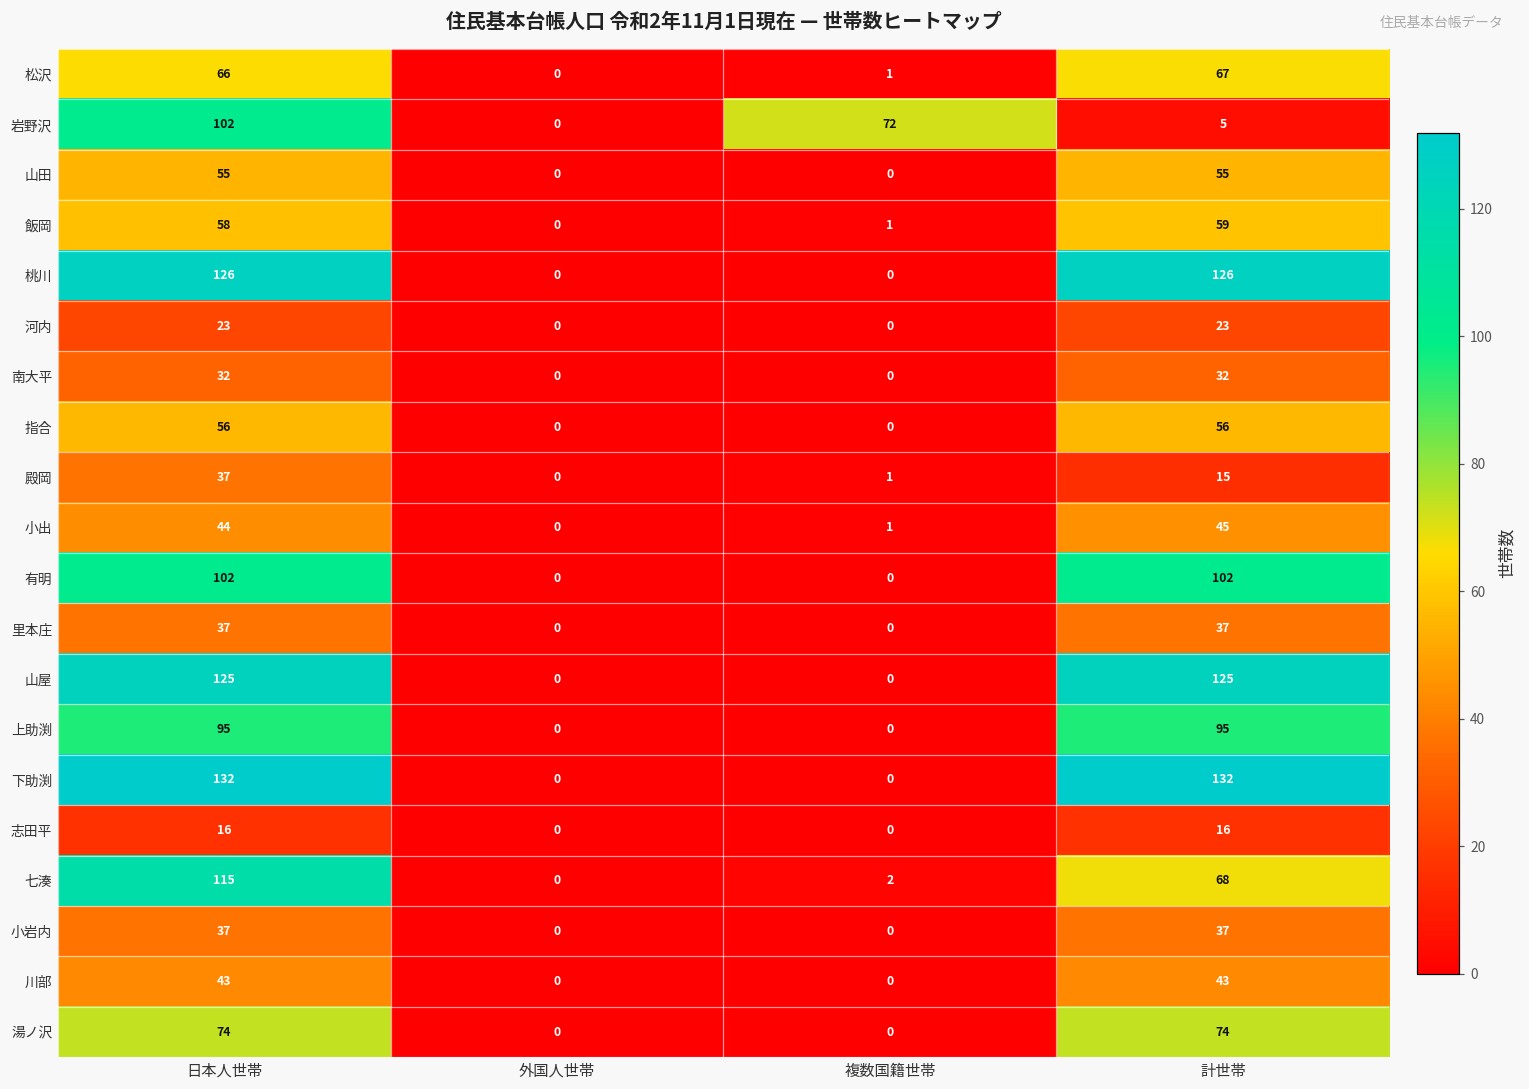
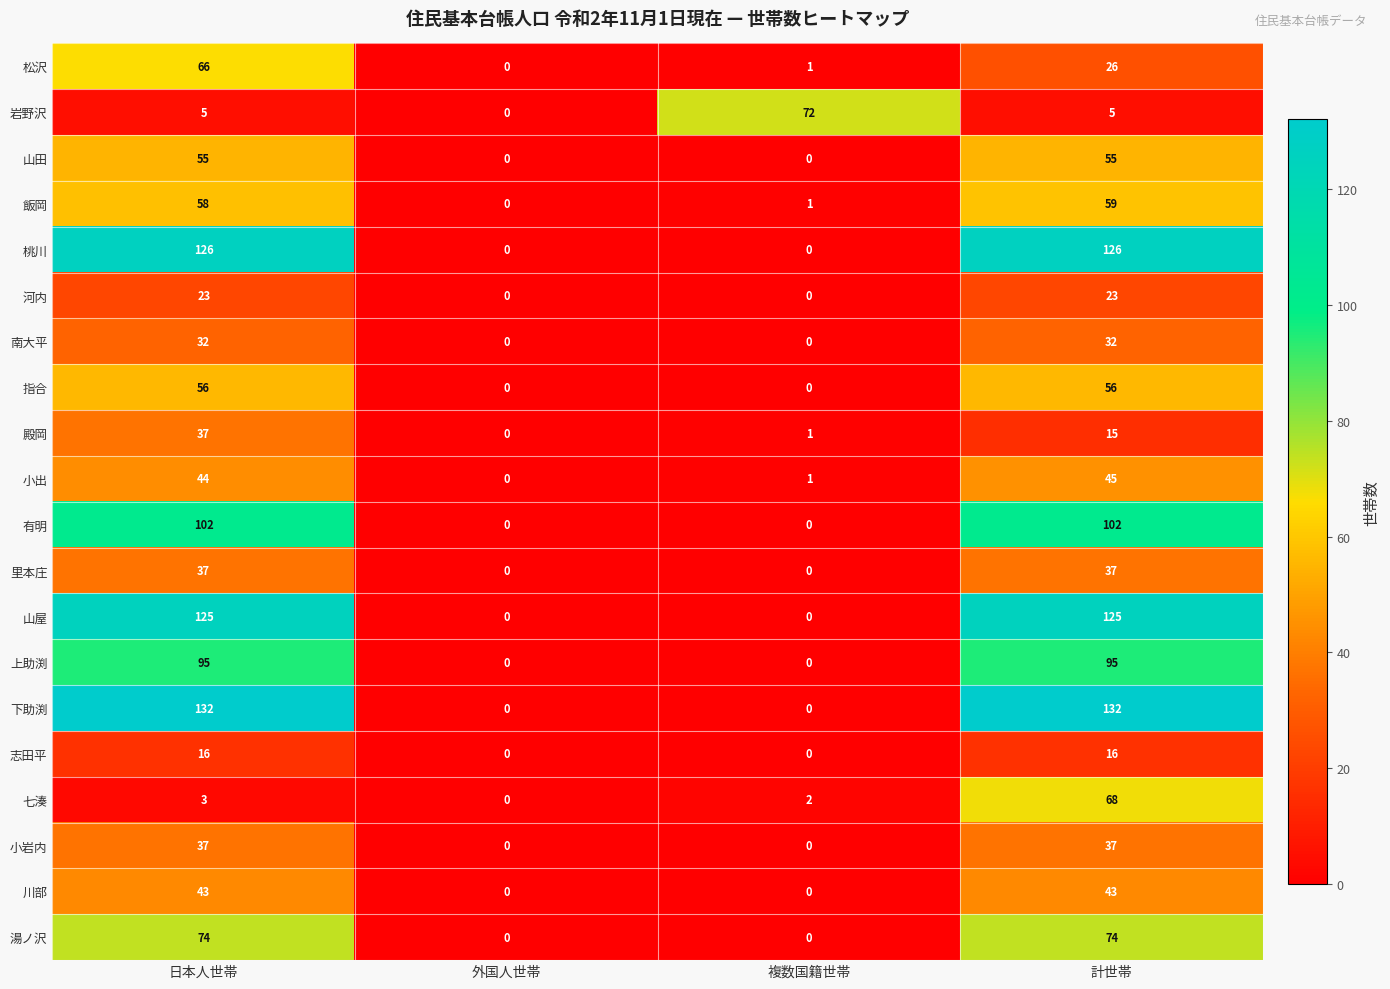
松沢, 計世帯: 67 -> 26
岩野沢, 日本人世帯: 102 -> 5
七湊, 日本人世帯: 115 -> 3
